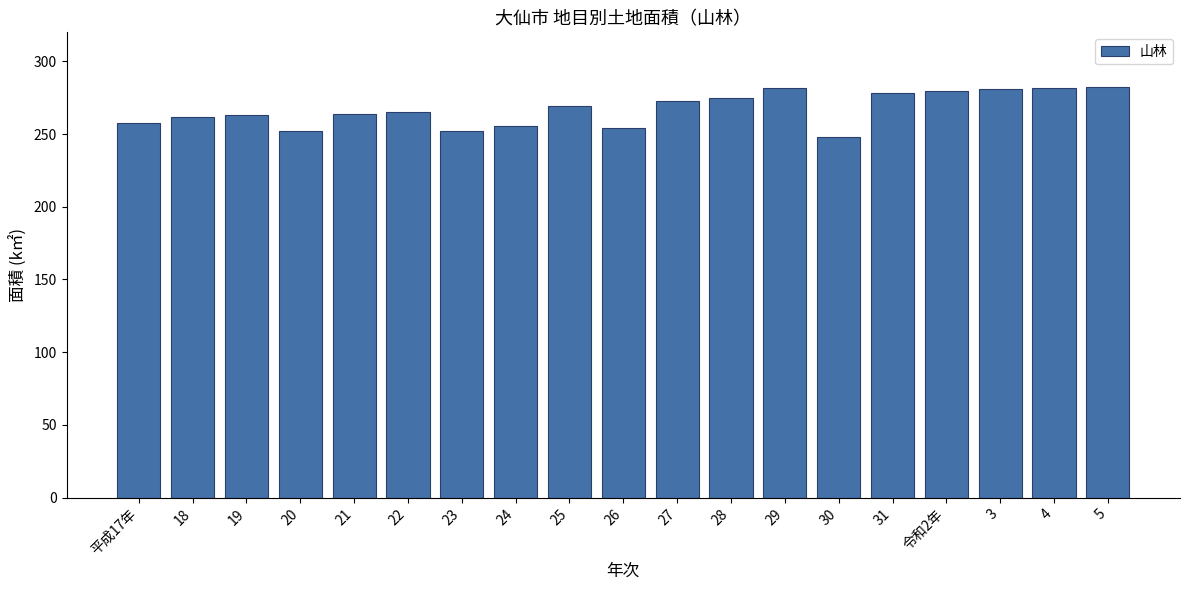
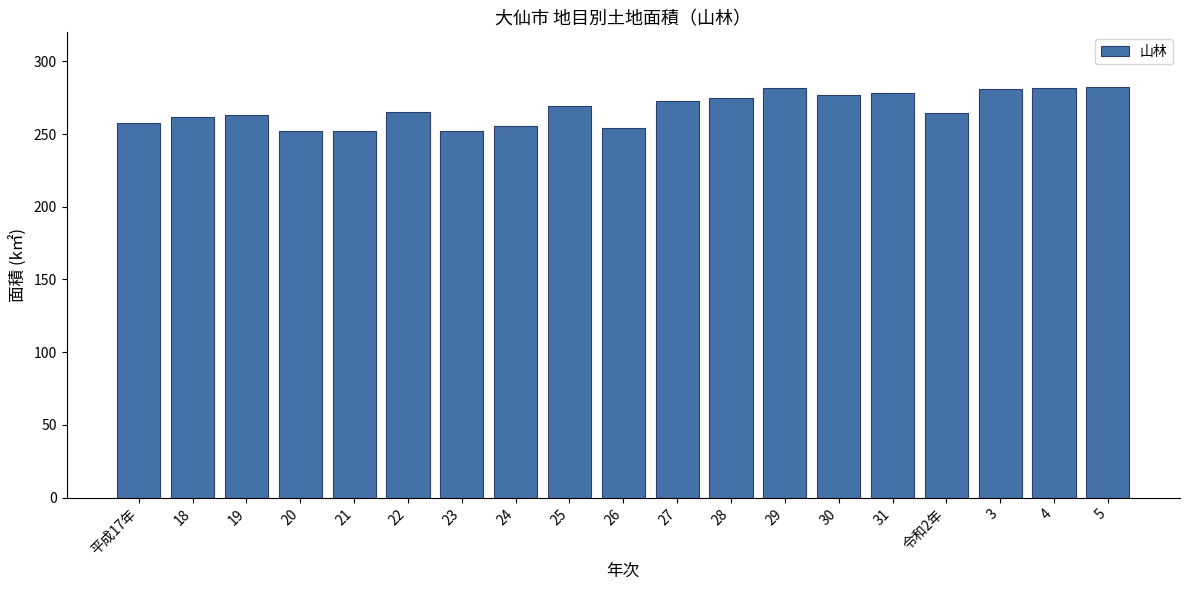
21: 264 -> 252
30: 248 -> 277
令和2年: 280 -> 264
